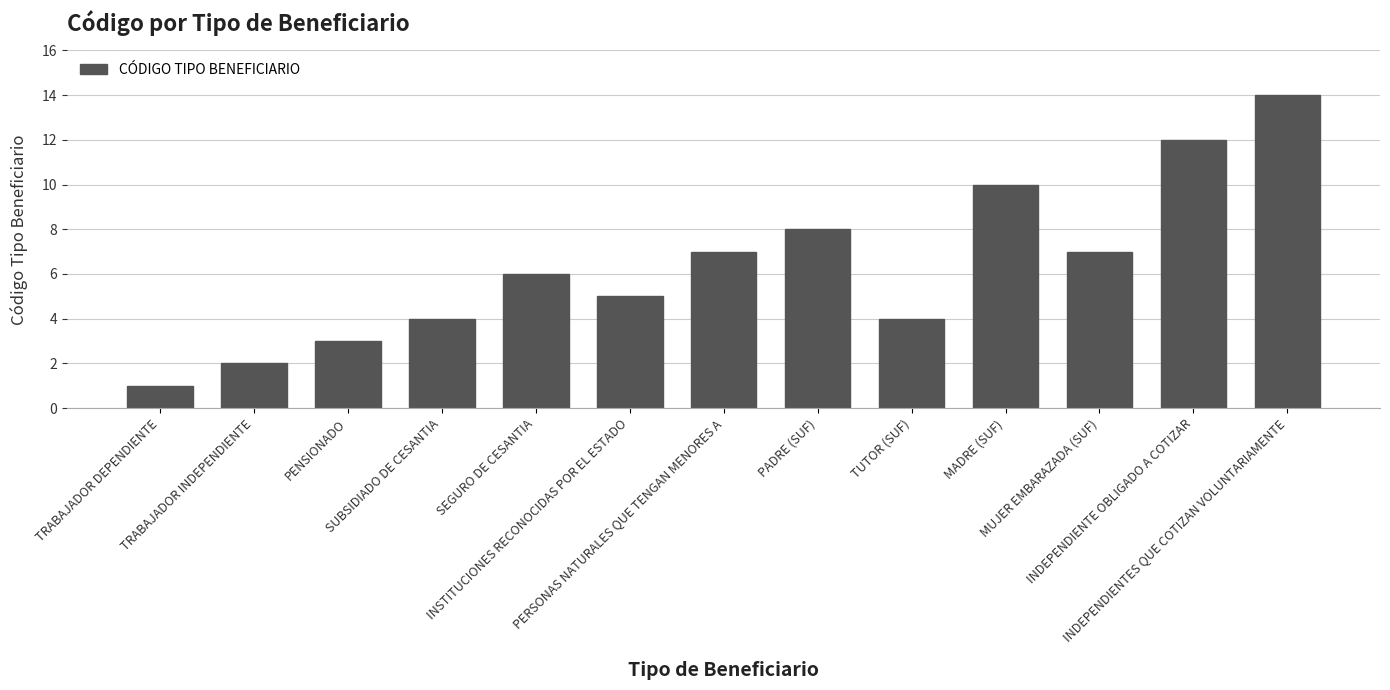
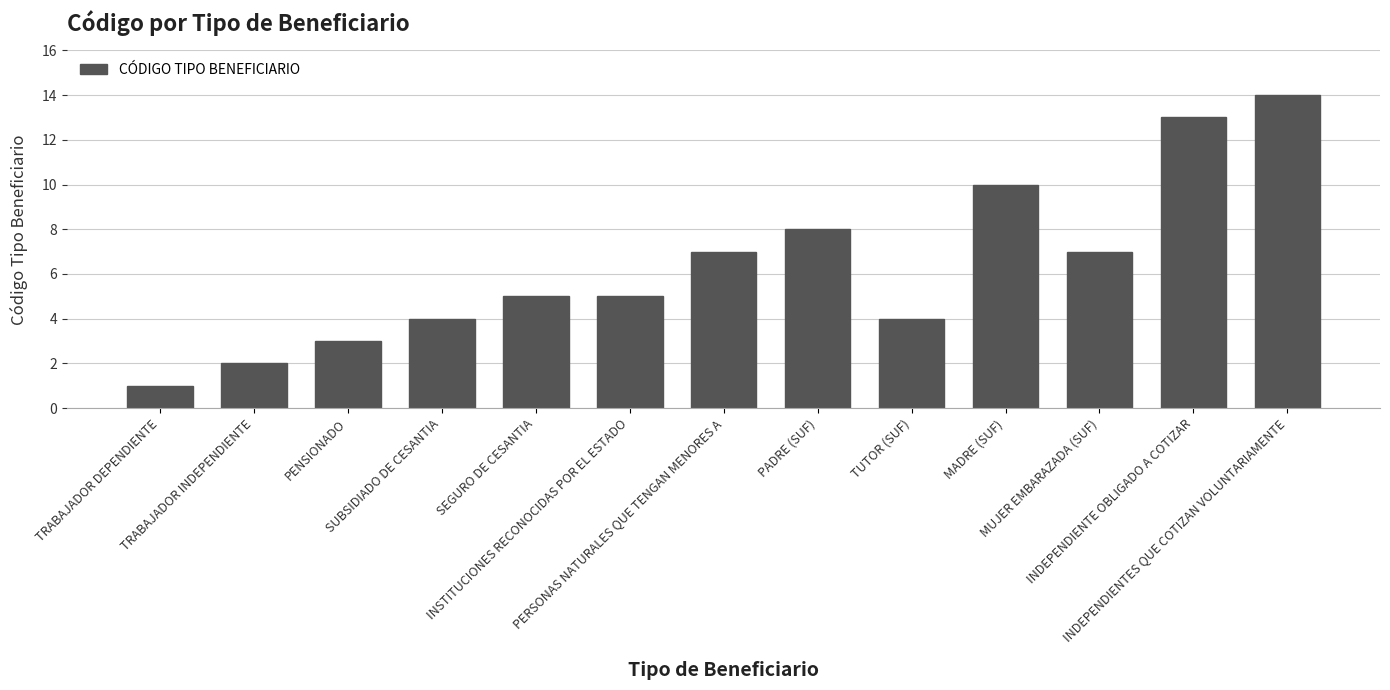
SEGURO DE CESANTIA: 6 -> 5
INDEPENDIENTE OBLIGADO A COTIZAR: 12 -> 13
